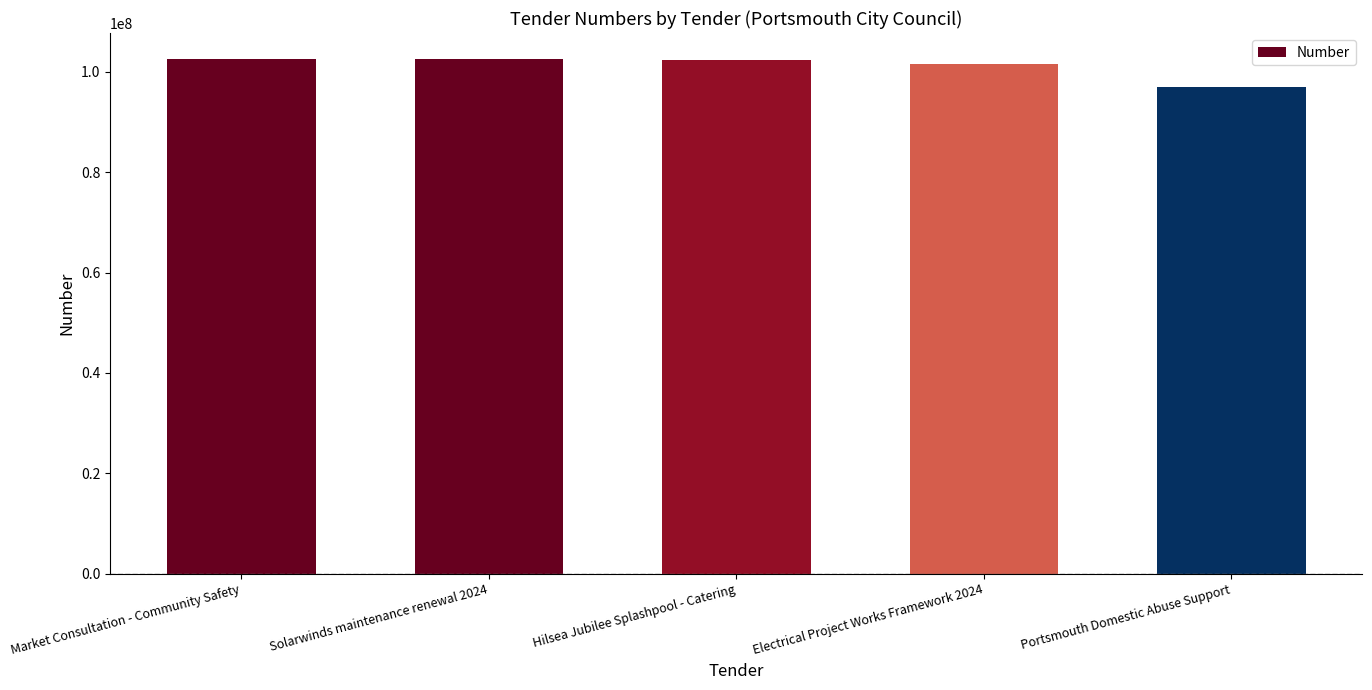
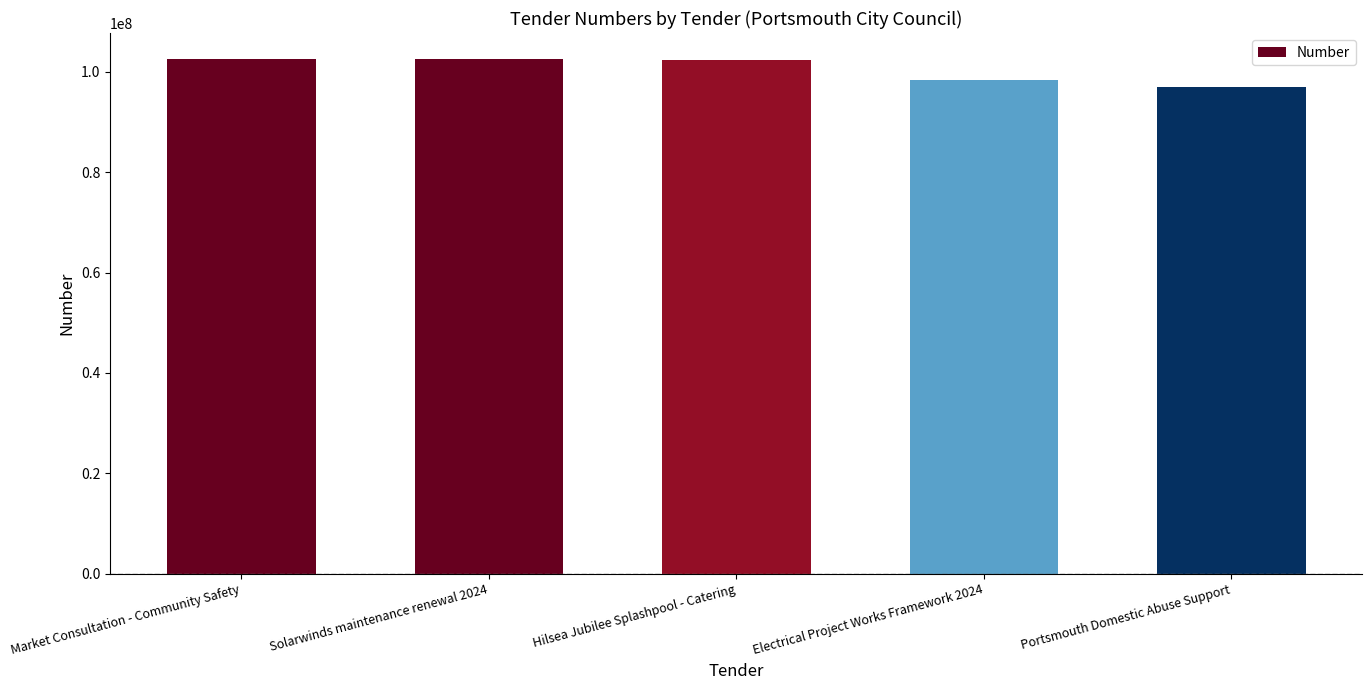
Electrical Project Works Framework 2024: 101000000 -> 98000000
